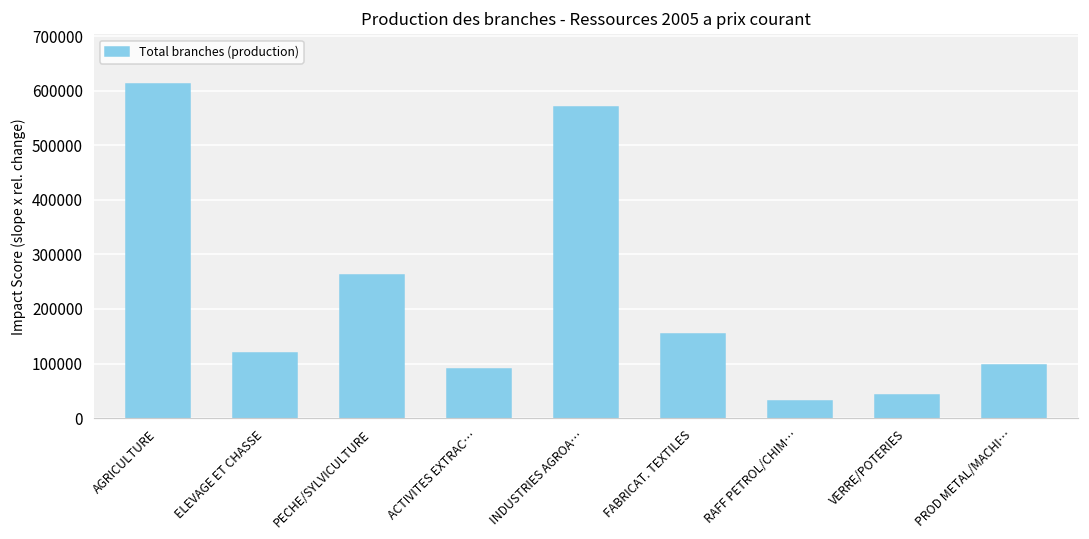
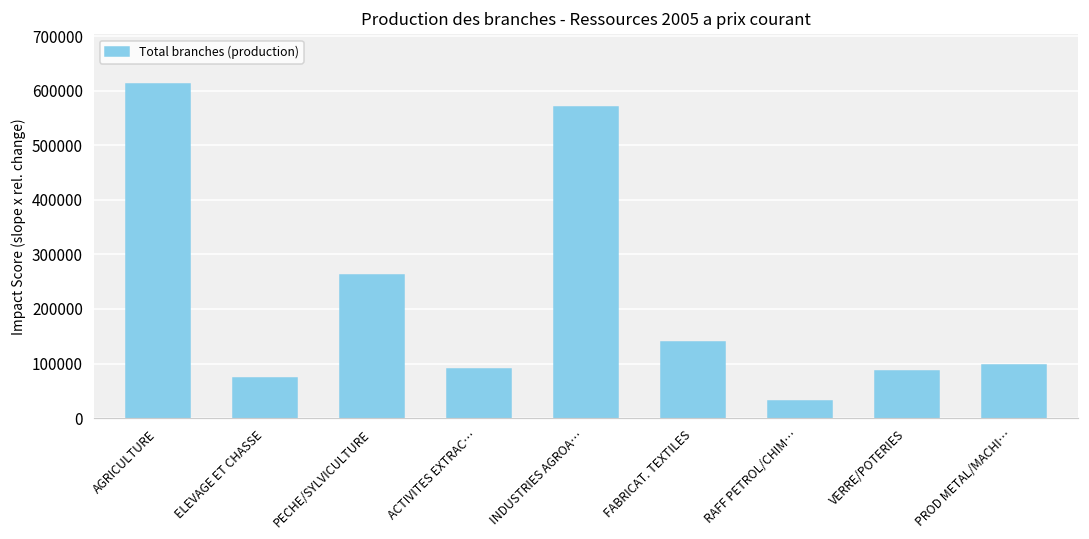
ELEVAGE ET CHASSE: 120000 -> 70000
FABRICAT. TEXTILES: 150000 -> 140000
VERRE/POTERIES: 40000 -> 90000
